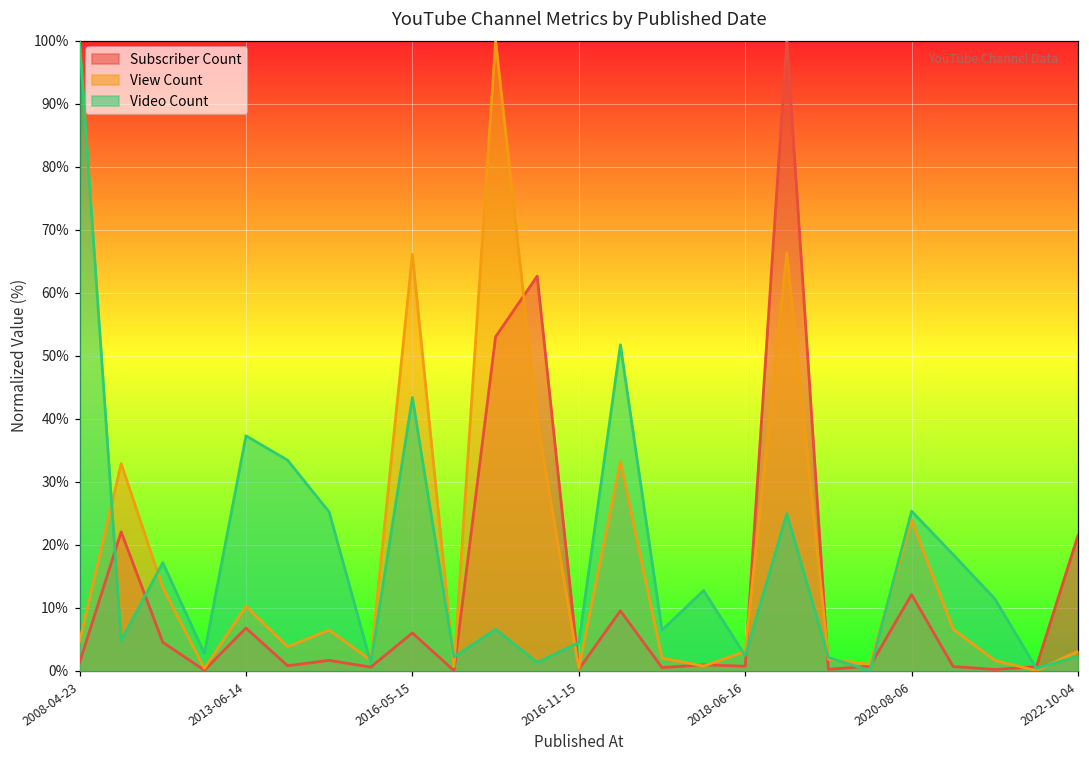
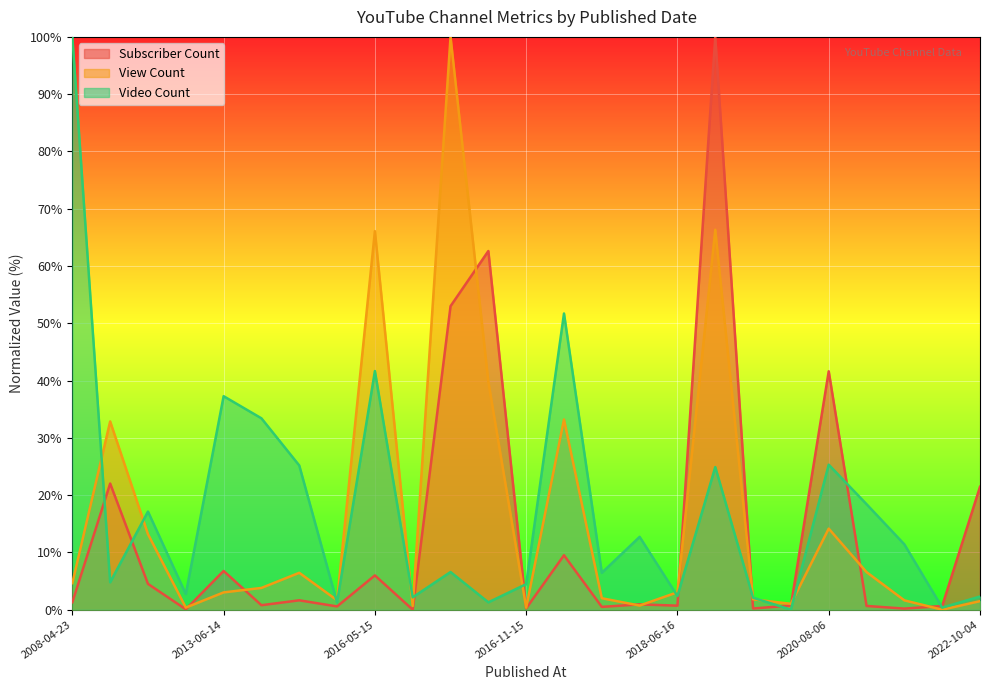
View Count, 2013-06-14: 10% -> 3%
Video Count, 2016-05-15: 43% -> 42%
Subscriber Count, 2020-08-06: 12% -> 42%
View Count, 2020-08-06: 24% -> 14%
View Count, 2022-10-04: 3% -> 1%
